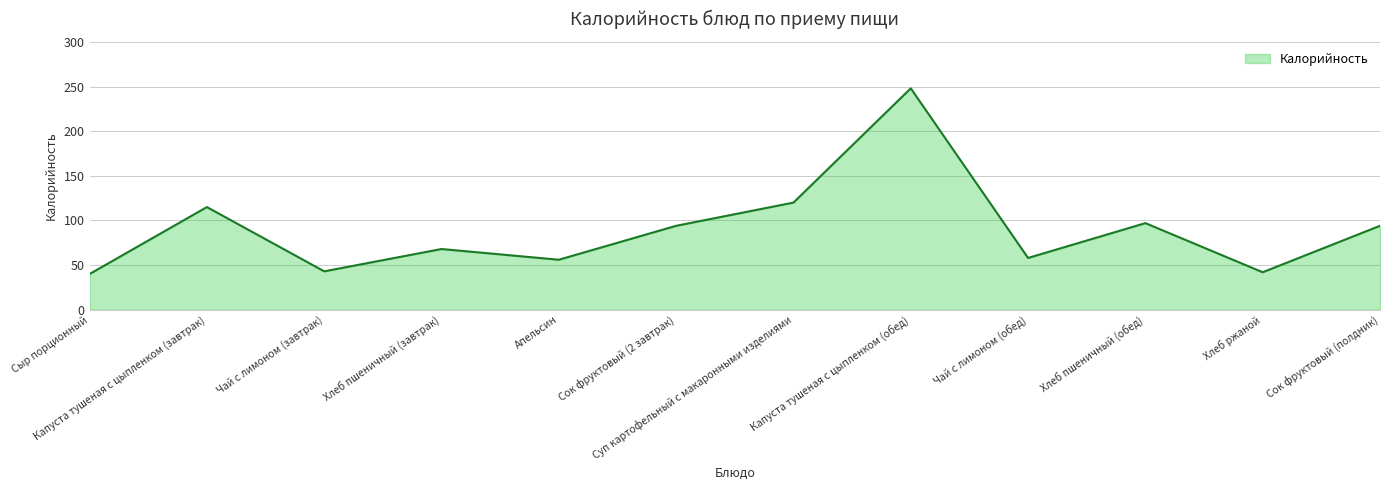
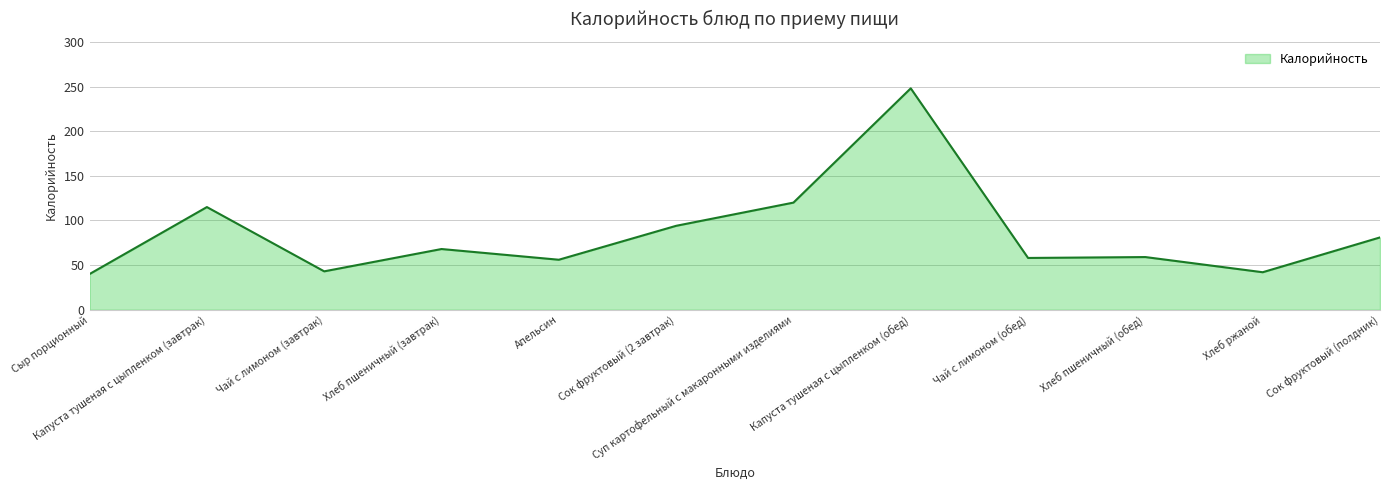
Хлеб пшеничный (обед): 100 -> 60
Сок фруктовый (полдник): 90 -> 80
